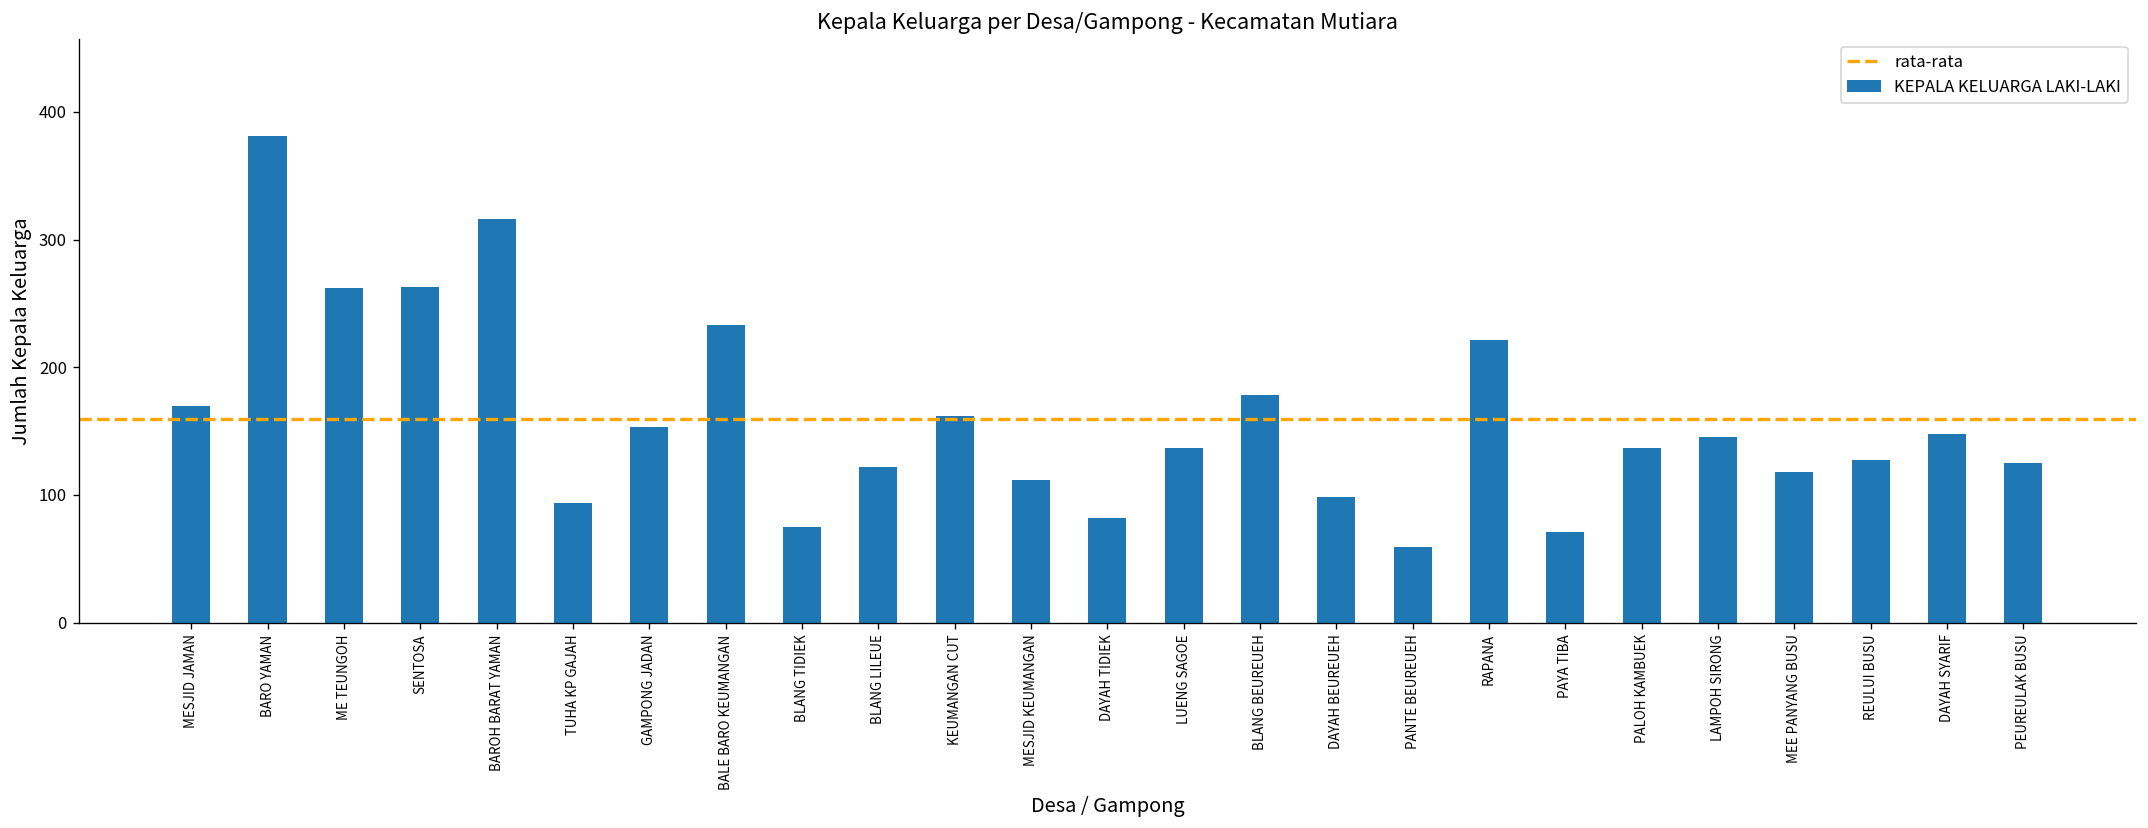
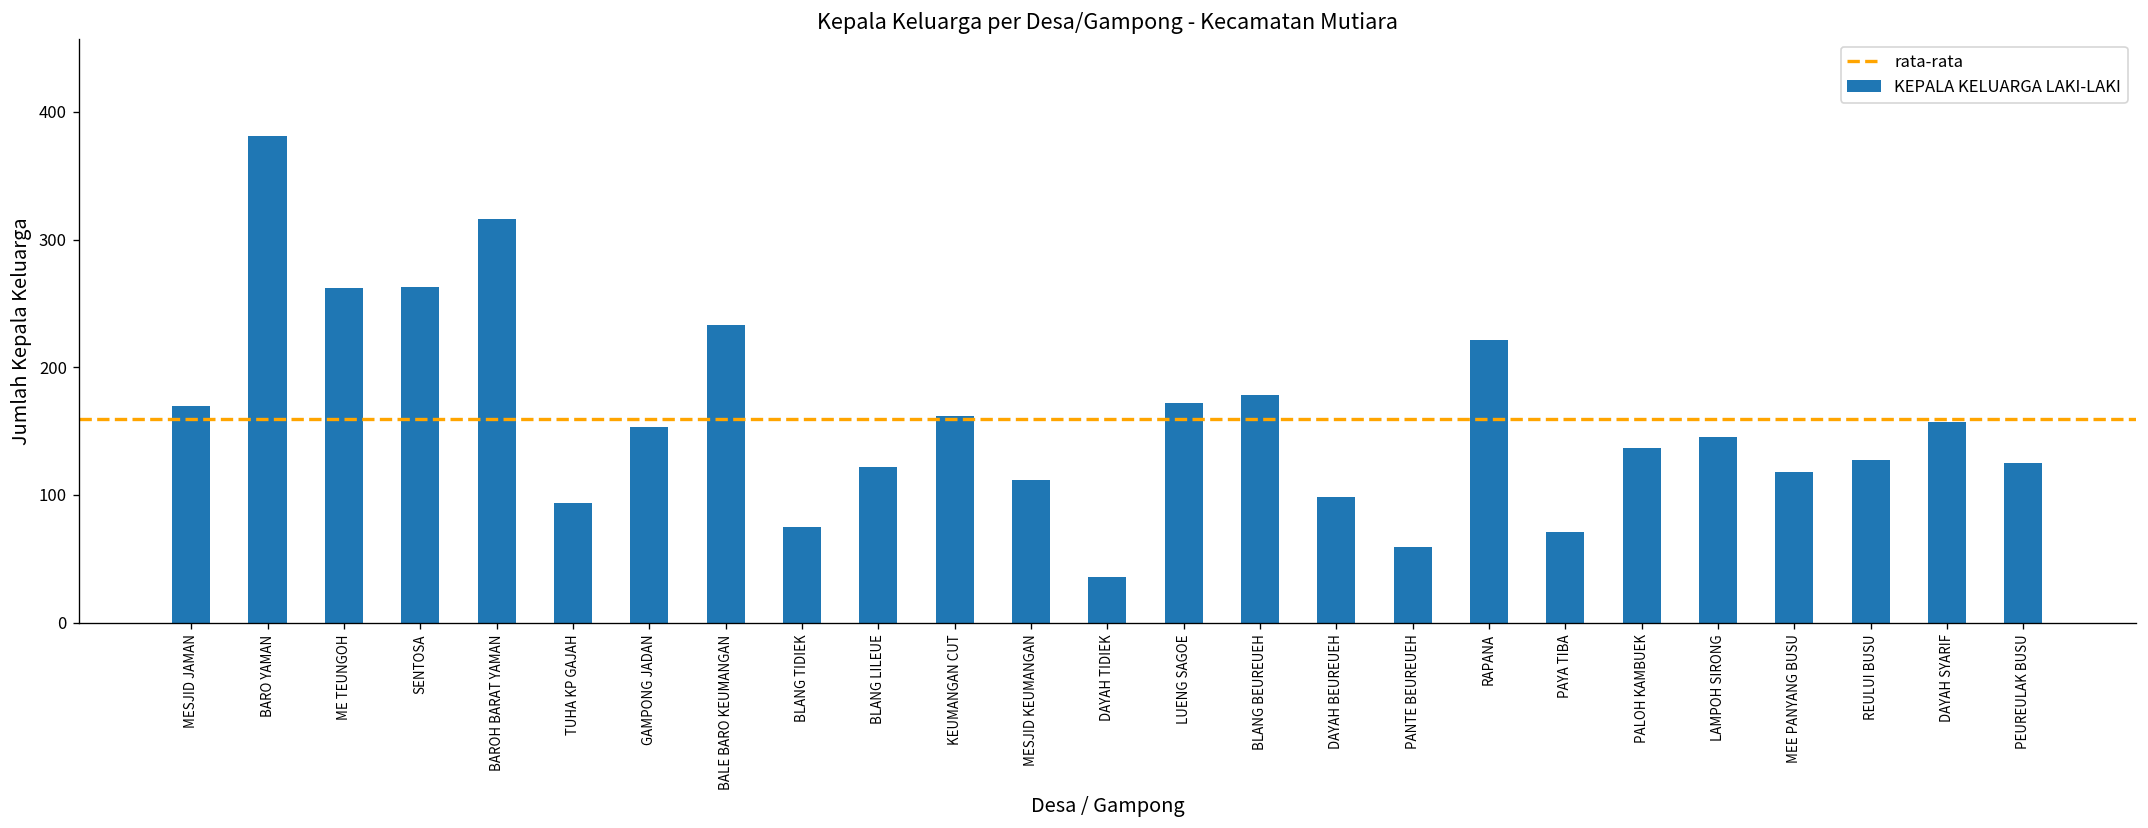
DAYAH TIDIEK: 82 -> 36
LUENG SAGOE: 137 -> 172
DAYAH SYARIF: 148 -> 157
